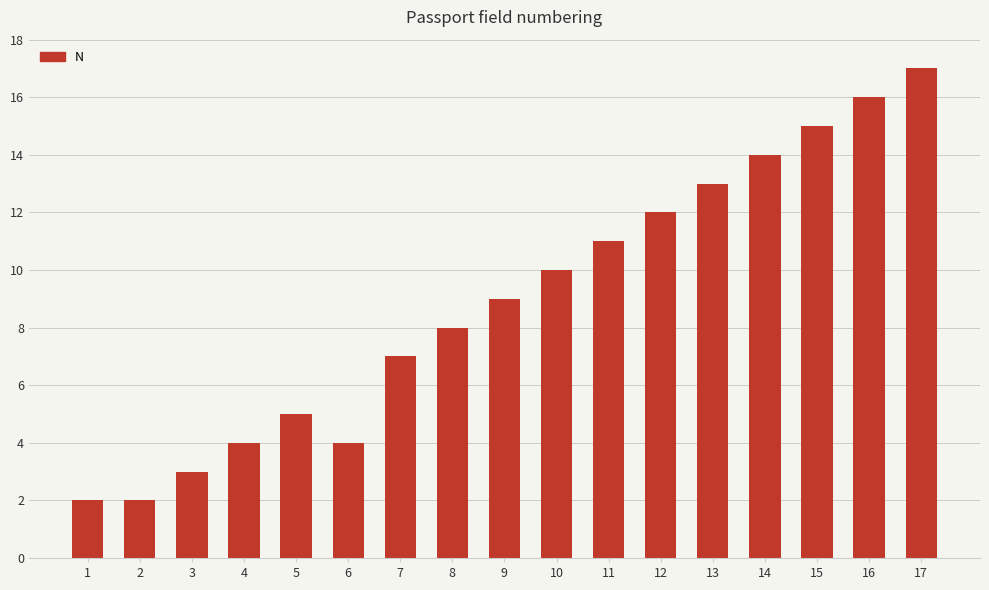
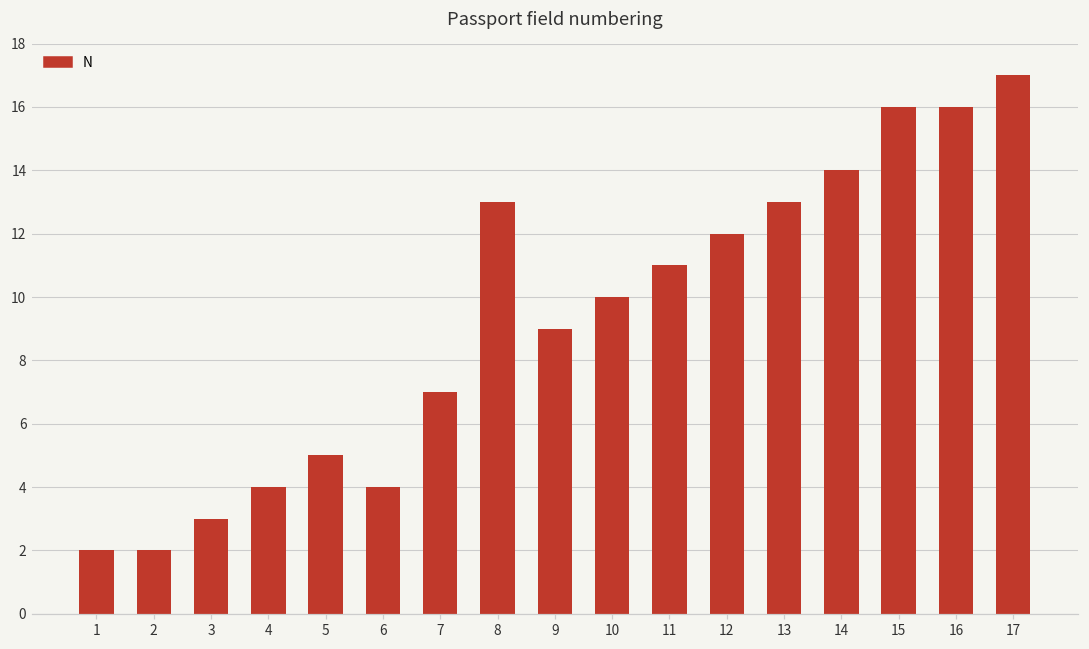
8: 8 -> 13
15: 15 -> 16
